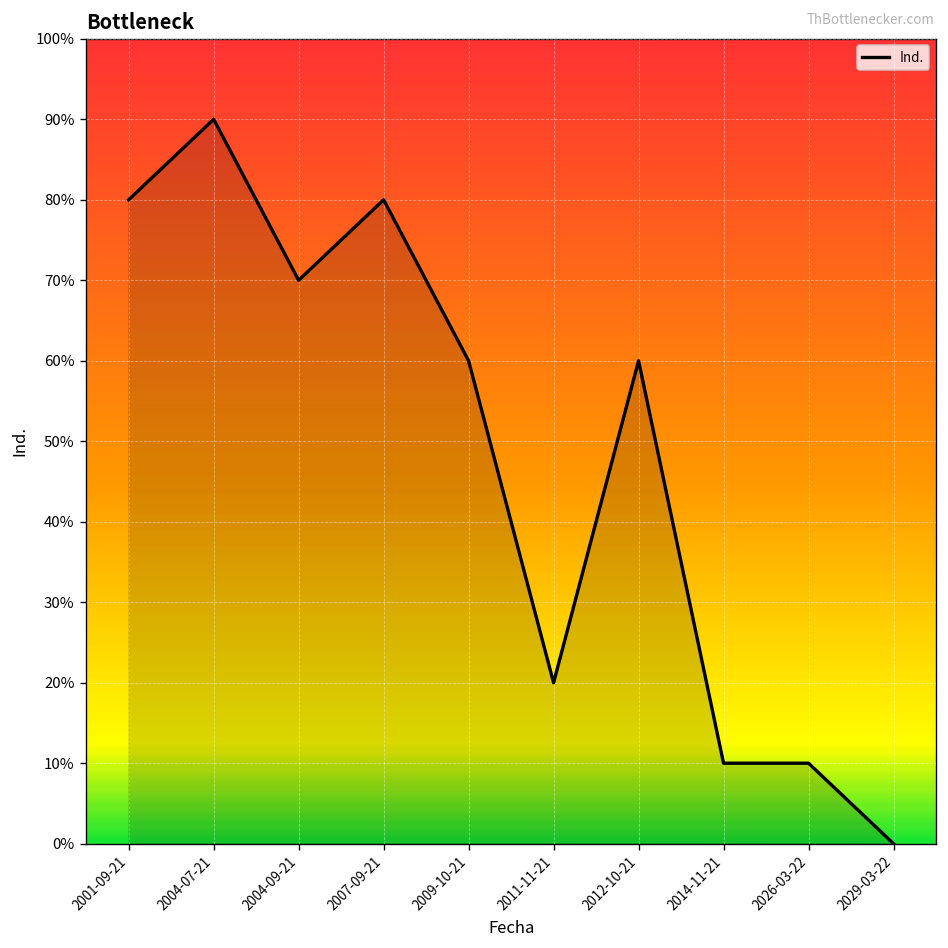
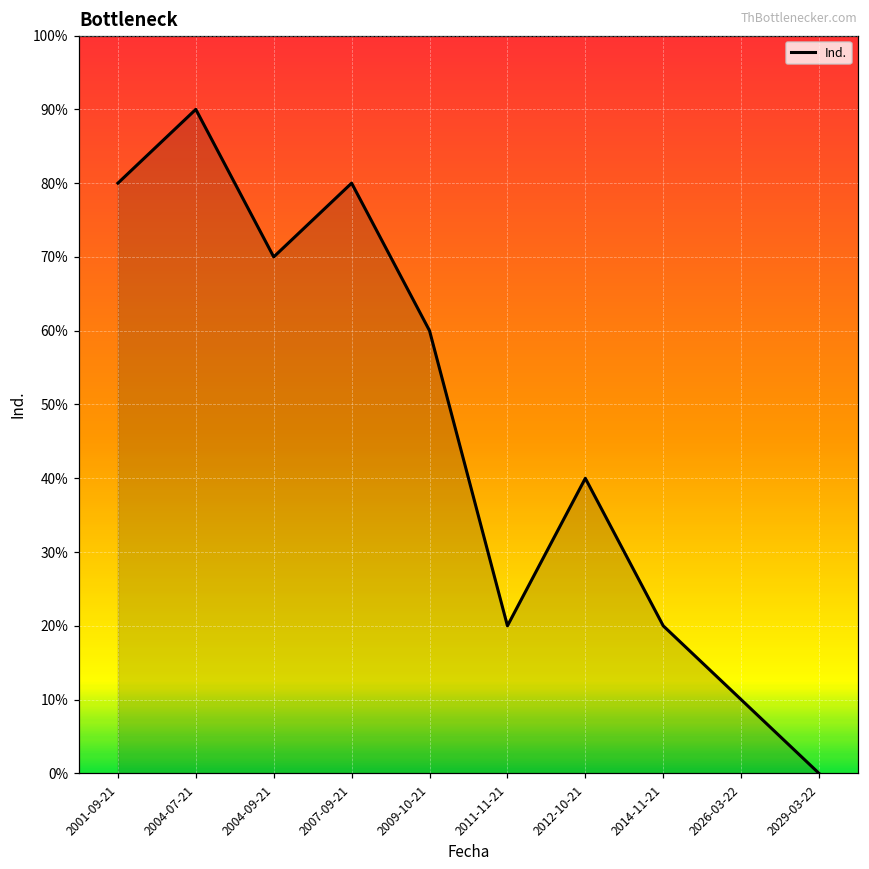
2012-10-21: 60% -> 40%
2014-11-21: 10% -> 20%
